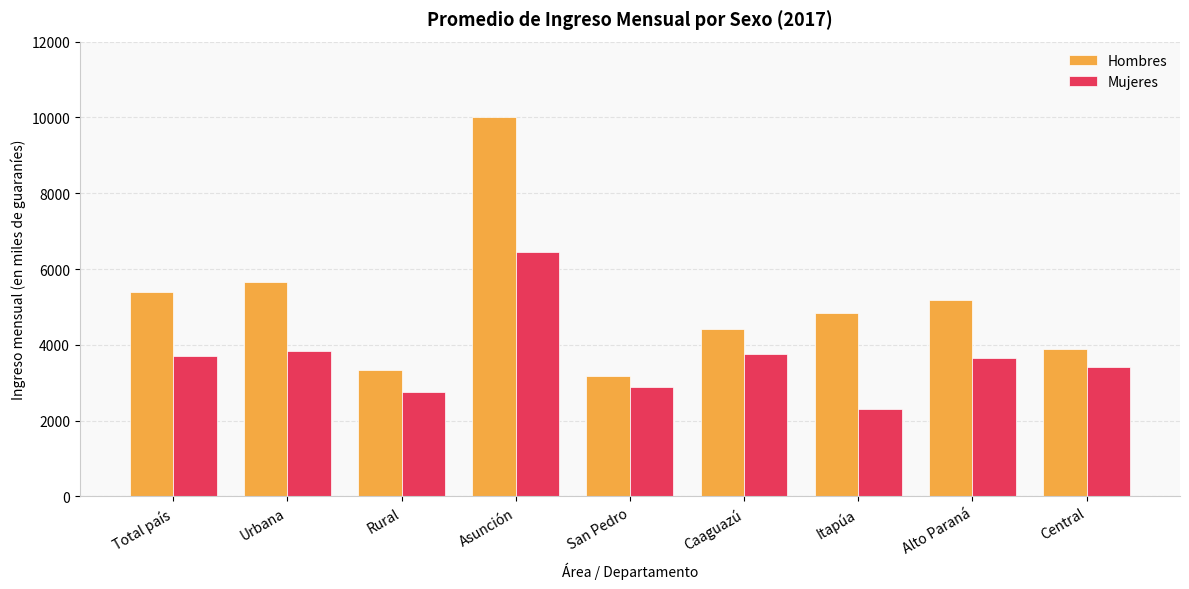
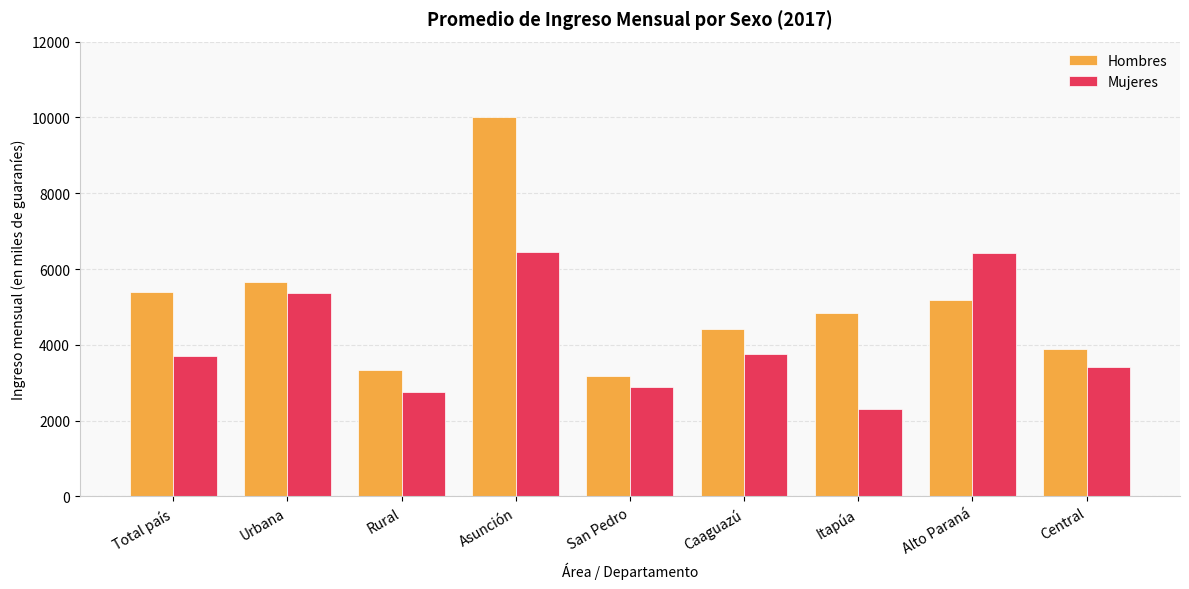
Mujeres, Urbana: 3800 -> 5400
Mujeres, Alto Paraná: 3600 -> 6400
